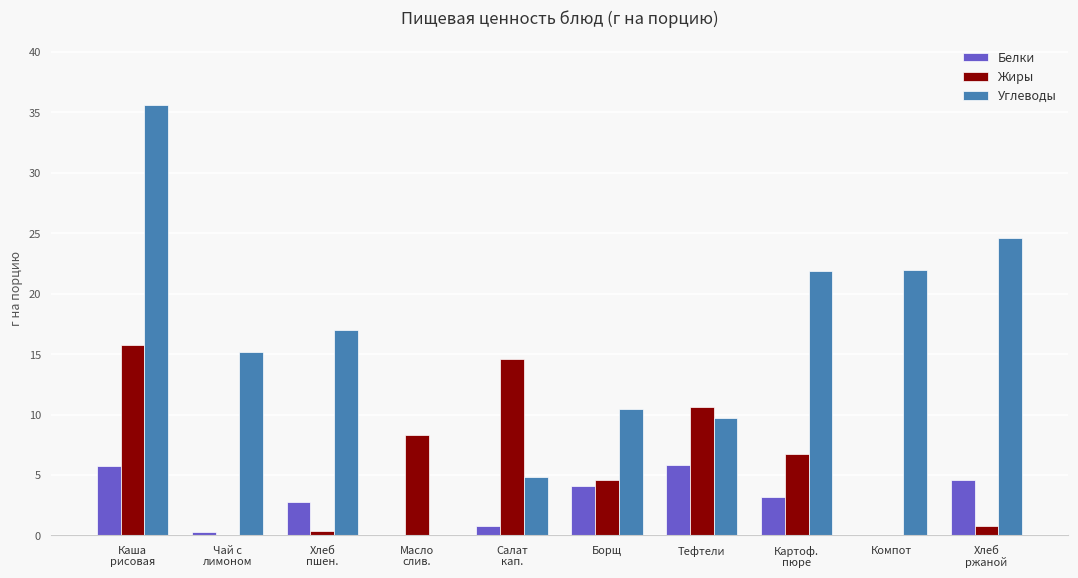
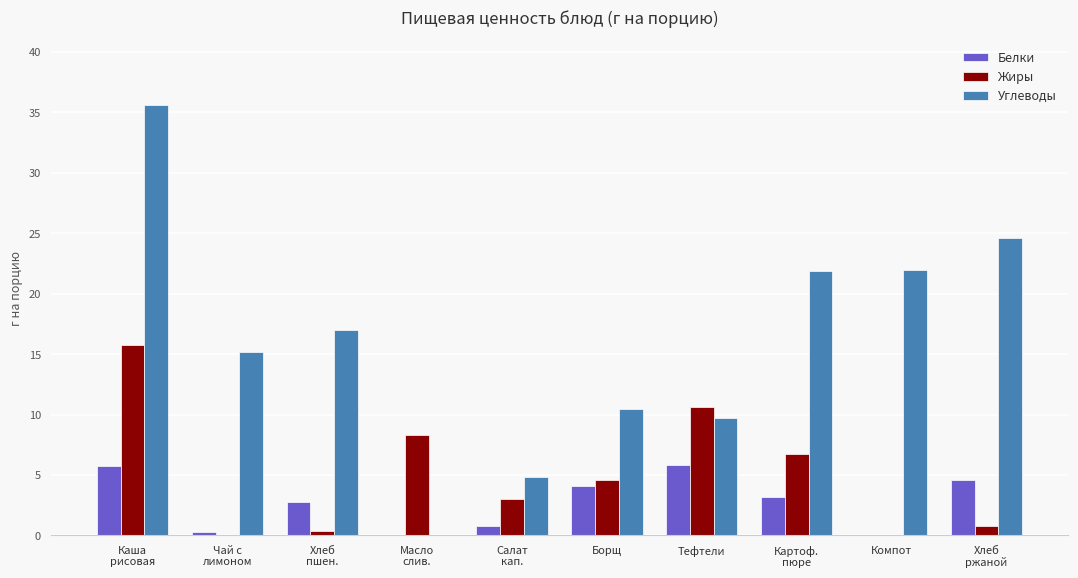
Жиры, Салат кап.: 14.6 -> 3.0
